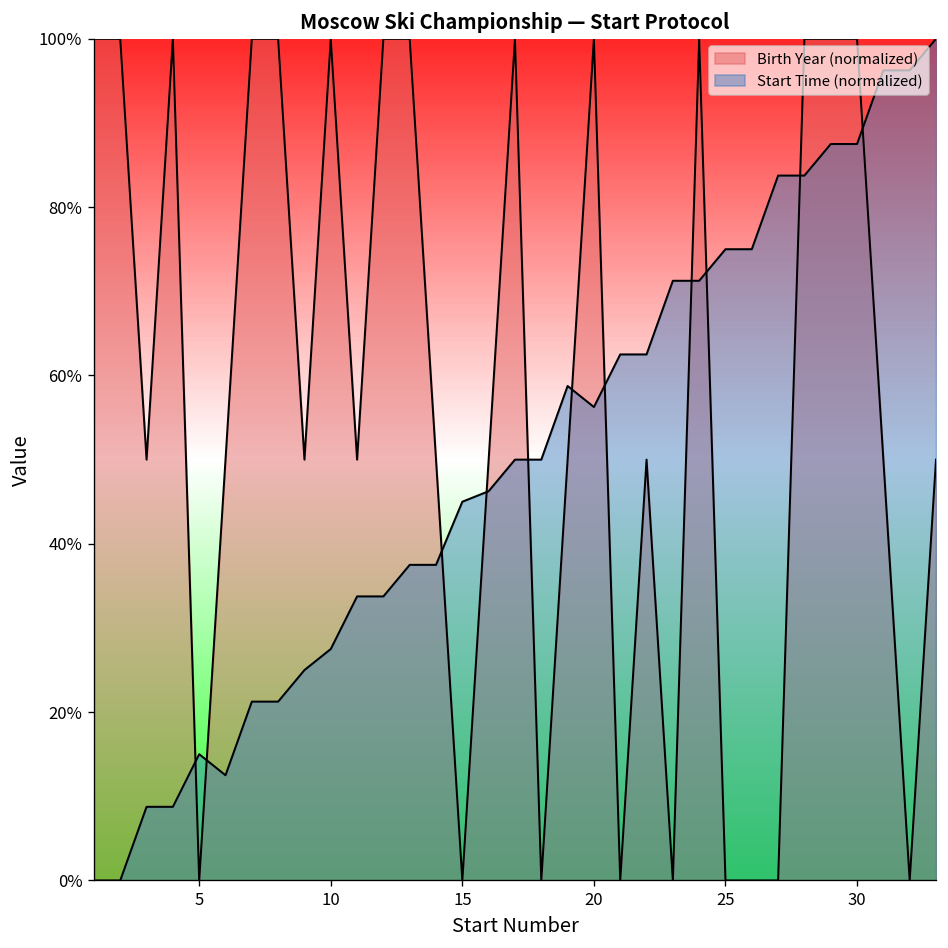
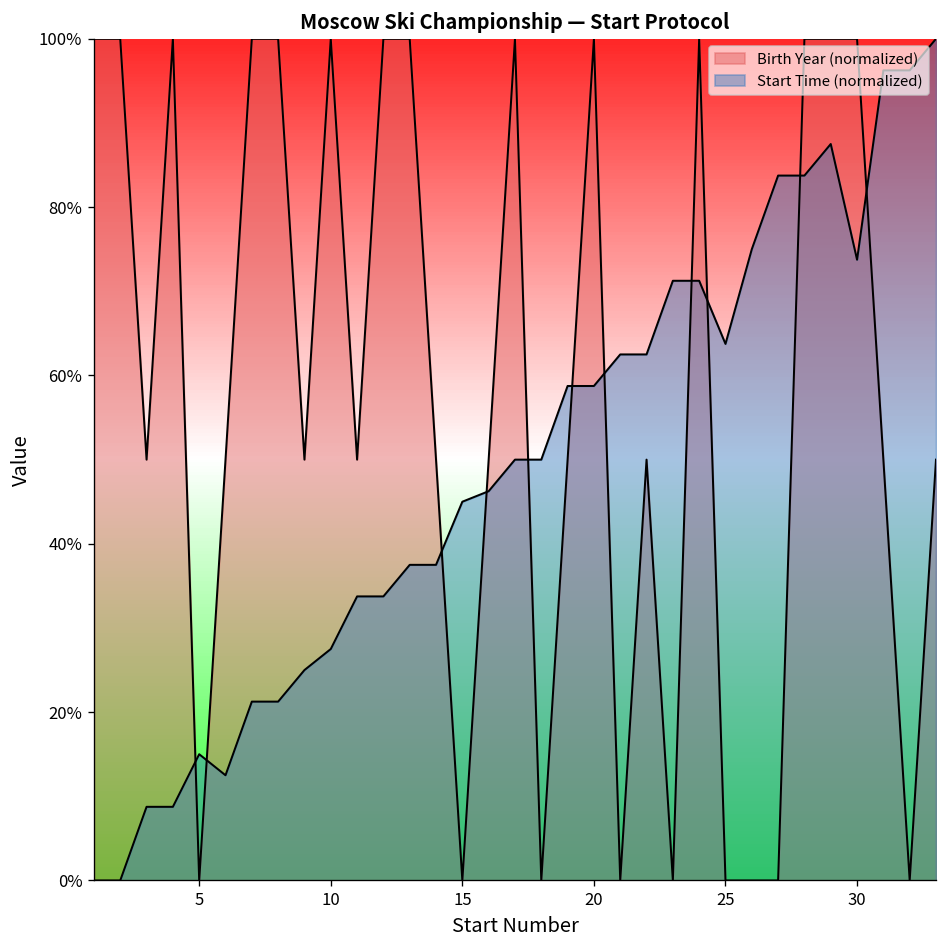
Start Time (normalized), 20: 56% -> 59%
Start Time (normalized), 25: 75% -> 64%
Start Time (normalized), 30: 88% -> 74%
